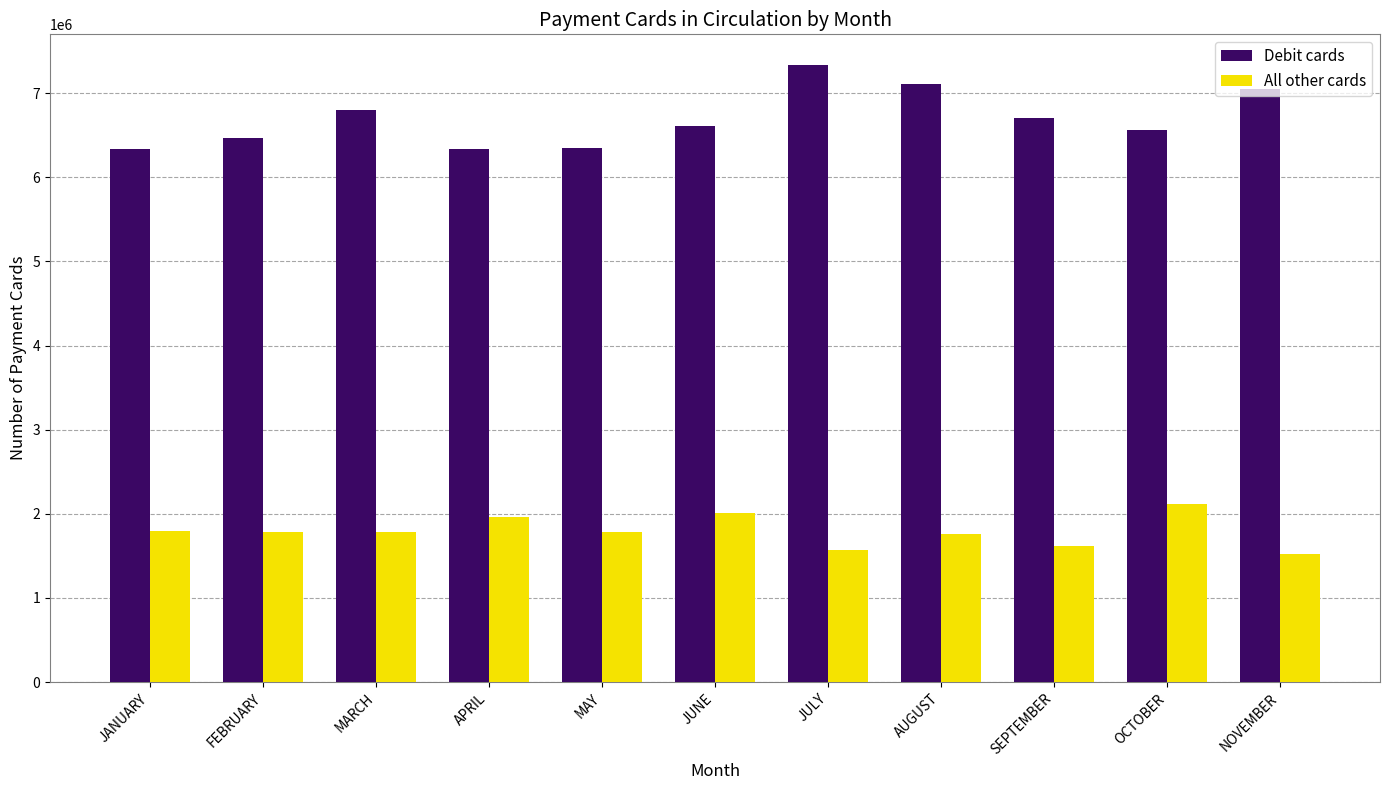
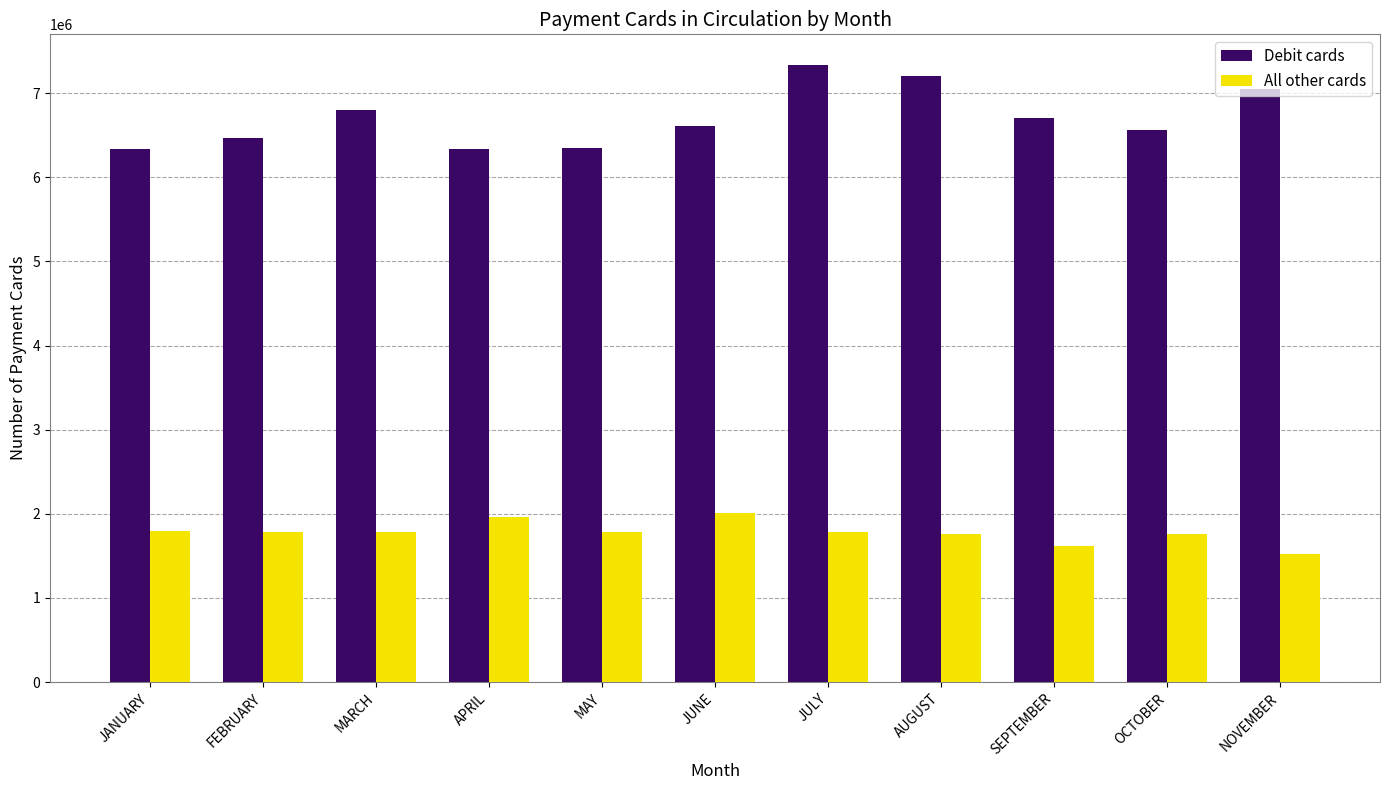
All other cards, JULY: 1600000 -> 1800000
Debit cards, AUGUST: 7100000 -> 7200000
All other cards, OCTOBER: 2100000 -> 1800000
